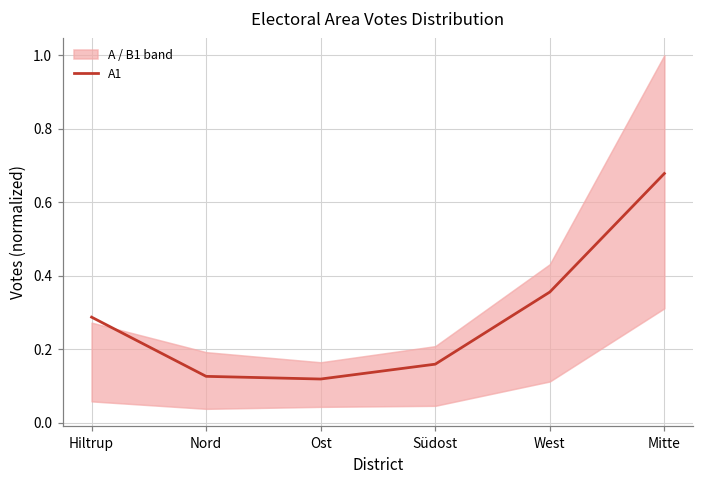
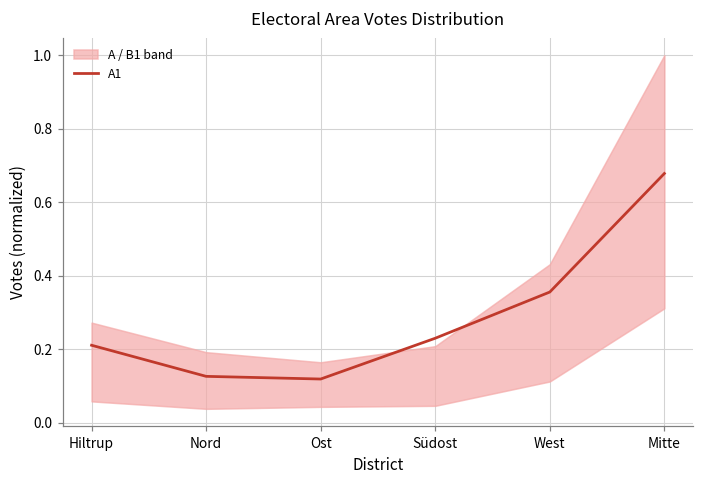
A1, Hiltrup: 0.29 -> 0.21
A1, Südost: 0.16 -> 0.23
